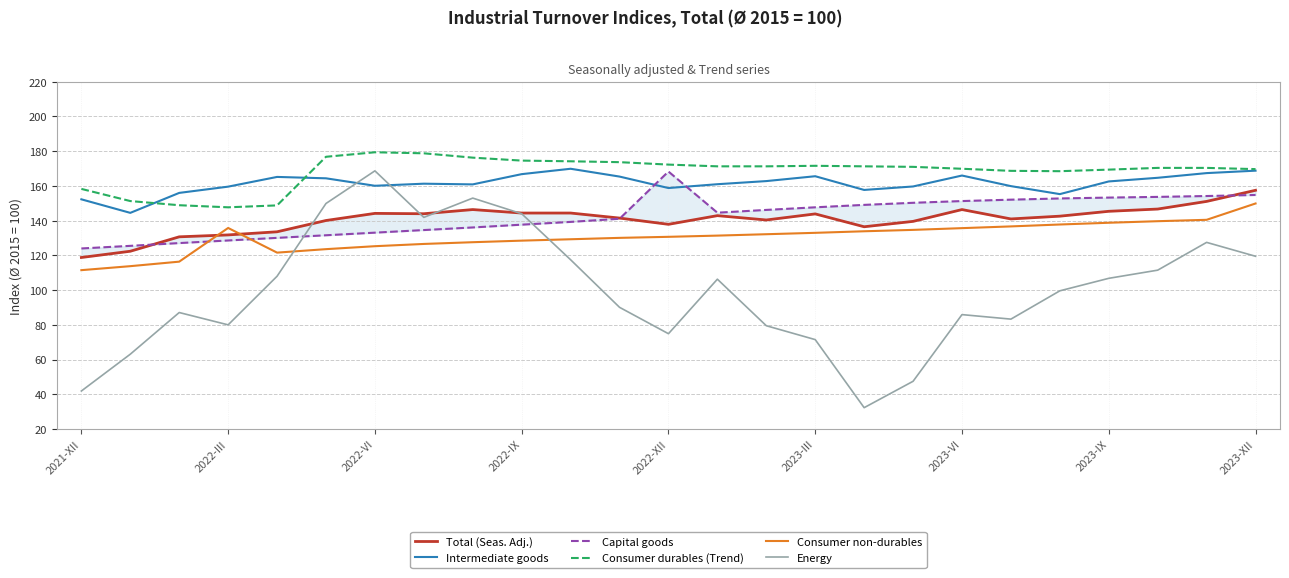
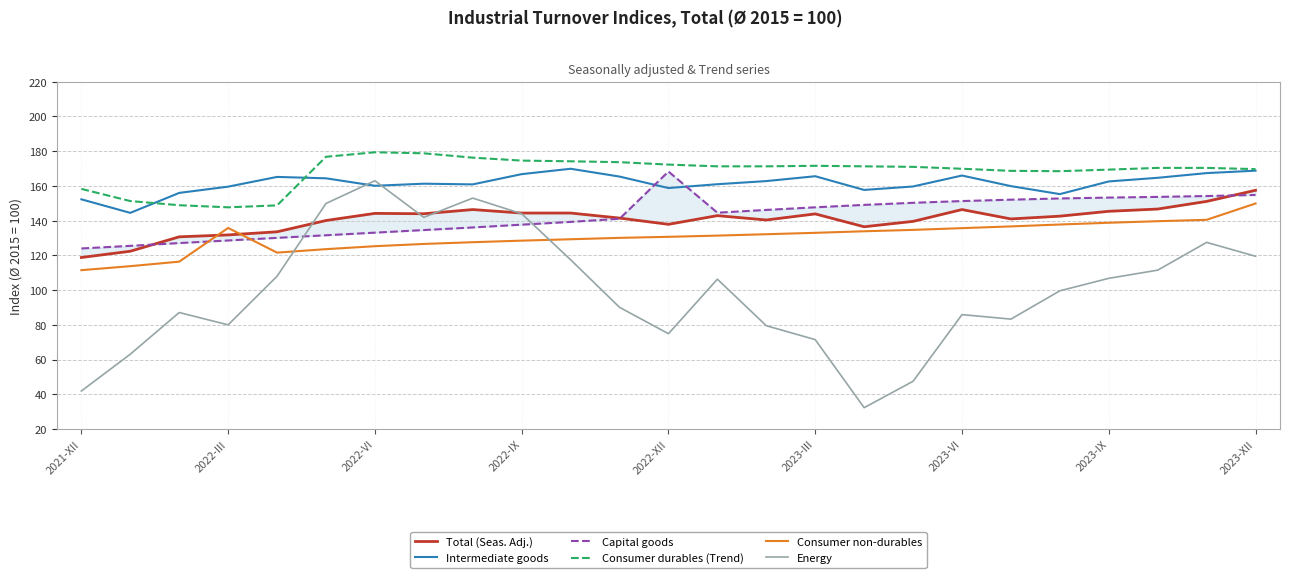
Energy, 2022-VI: 169 -> 163
